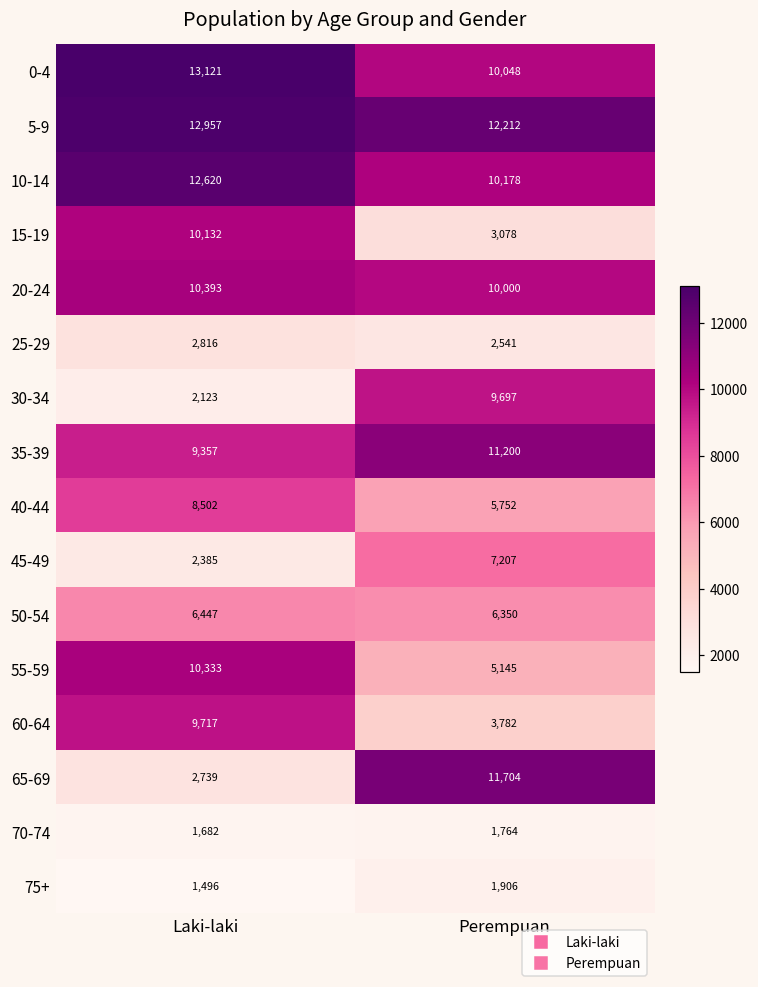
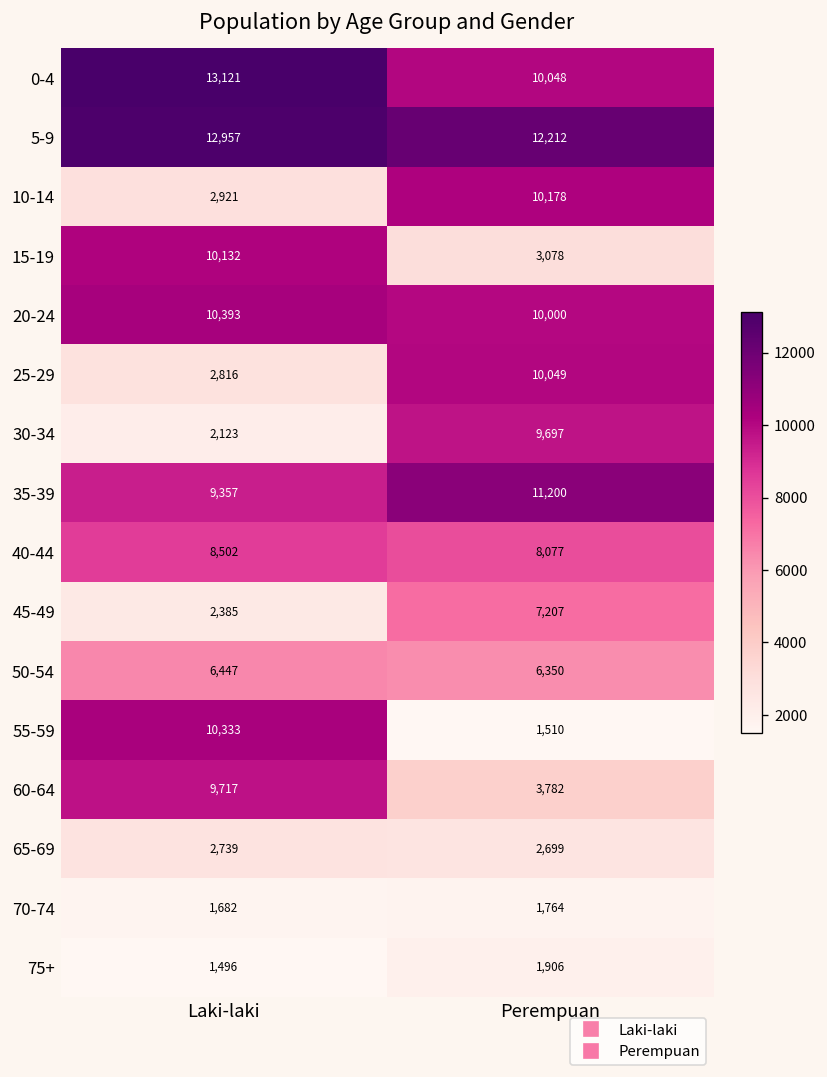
10-14, Laki-laki: 12,620 -> 2,921
25-29, Perempuan: 2,541 -> 10,049
40-44, Perempuan: 5,752 -> 8,077
55-59, Perempuan: 5,145 -> 1,510
65-69, Perempuan: 11,704 -> 2,699
